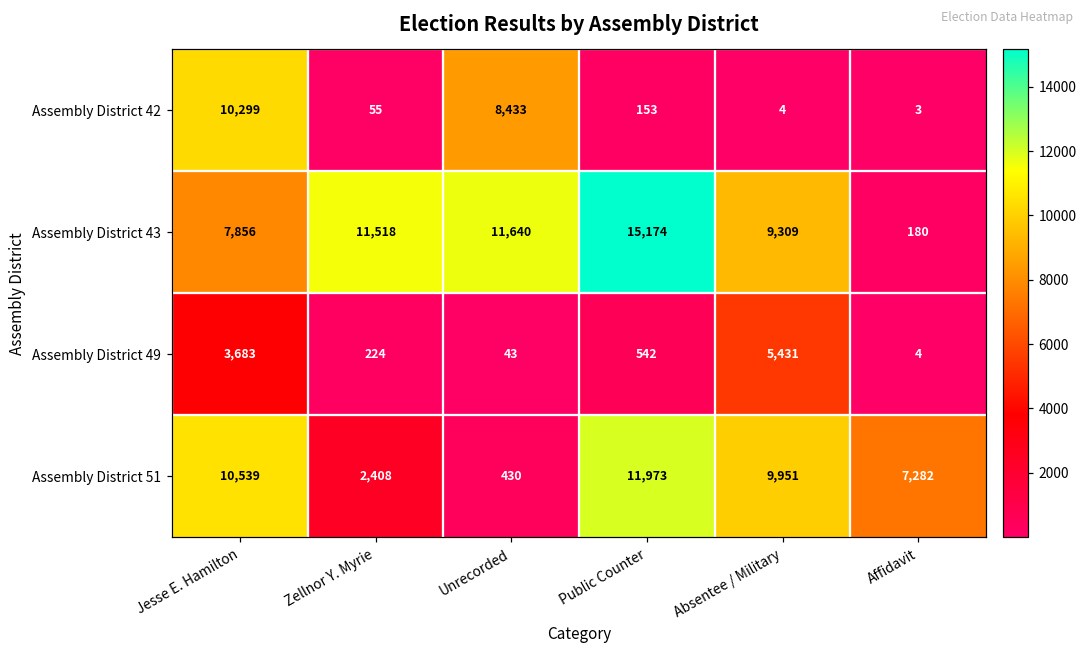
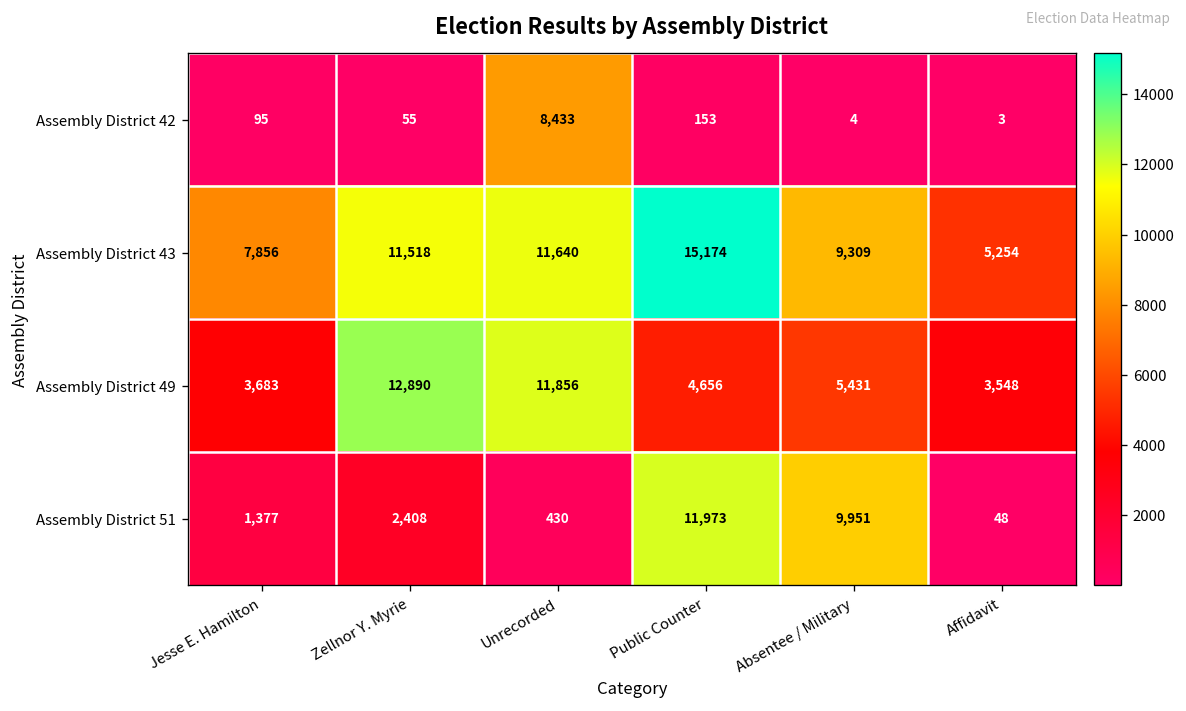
Assembly District 42, Jesse E. Hamilton: 10,299 -> 95
Assembly District 43, Affidavit: 180 -> 5,254
Assembly District 49, Zellnor Y. Myrie: 224 -> 12,890
Assembly District 49, Unrecorded: 43 -> 11,856
Assembly District 49, Public Counter: 542 -> 4,656
Assembly District 49, Affidavit: 4 -> 3,548
Assembly District 51, Jesse E. Hamilton: 10,539 -> 1,377
Assembly District 51, Affidavit: 7,282 -> 48
